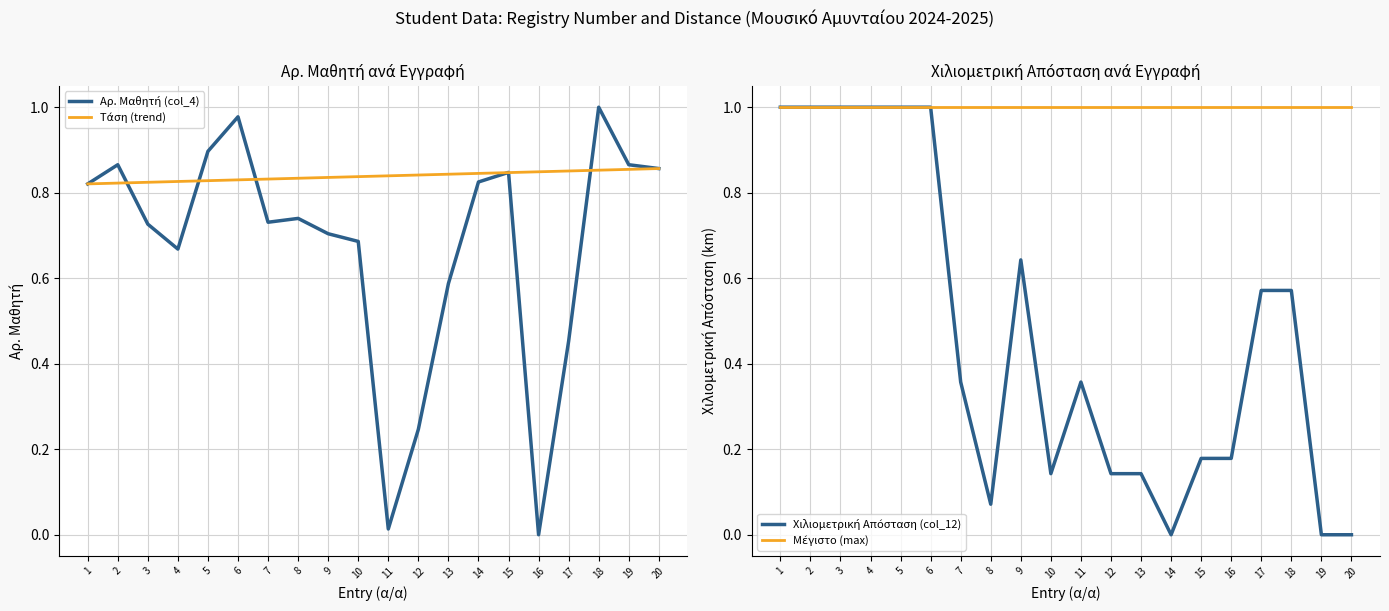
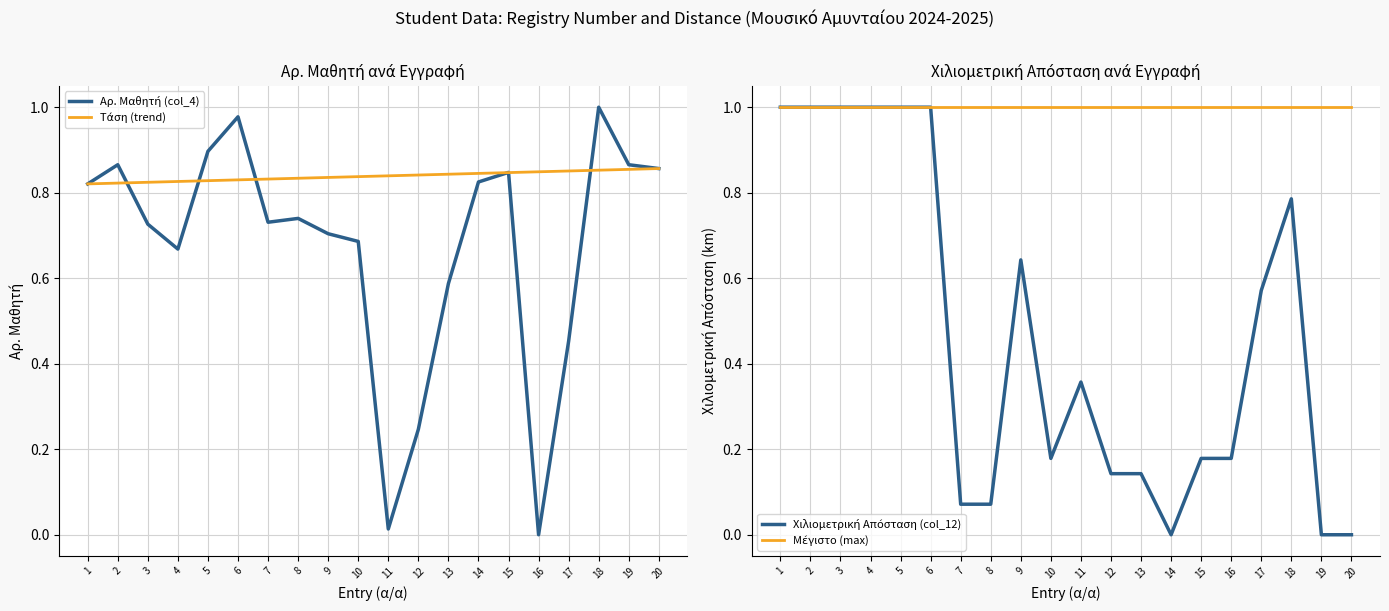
Χιλιομετρική Απόσταση ανά Εγγραφή, Χιλιομετρική Απόσταση (col_12), 7: 0.36 -> 0.07
Χιλιομετρική Απόσταση ανά Εγγραφή, Χιλιομετρική Απόσταση (col_12), 10: 0.14 -> 0.18
Χιλιομετρική Απόσταση ανά Εγγραφή, Χιλιομετρική Απόσταση (col_12), 18: 0.57 -> 0.79
